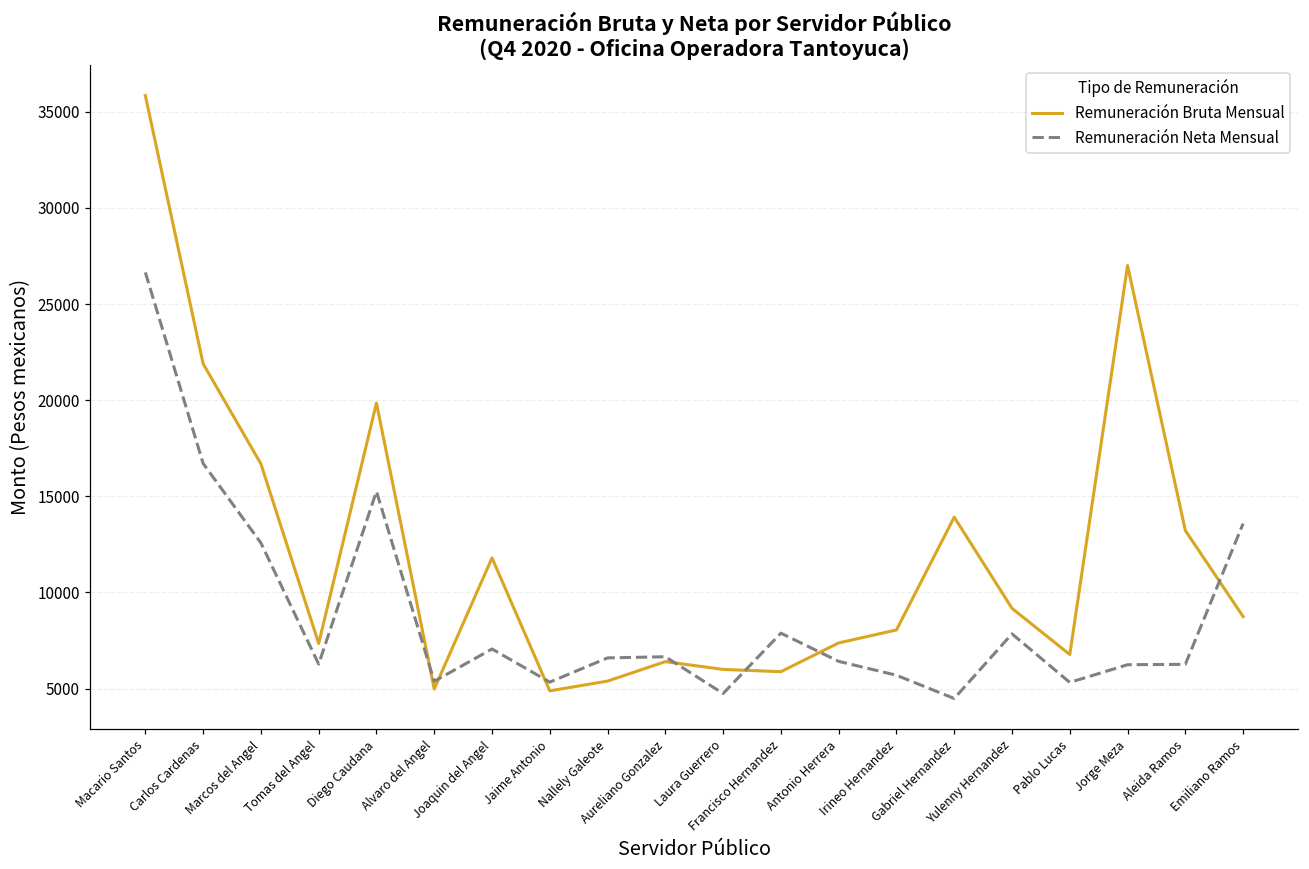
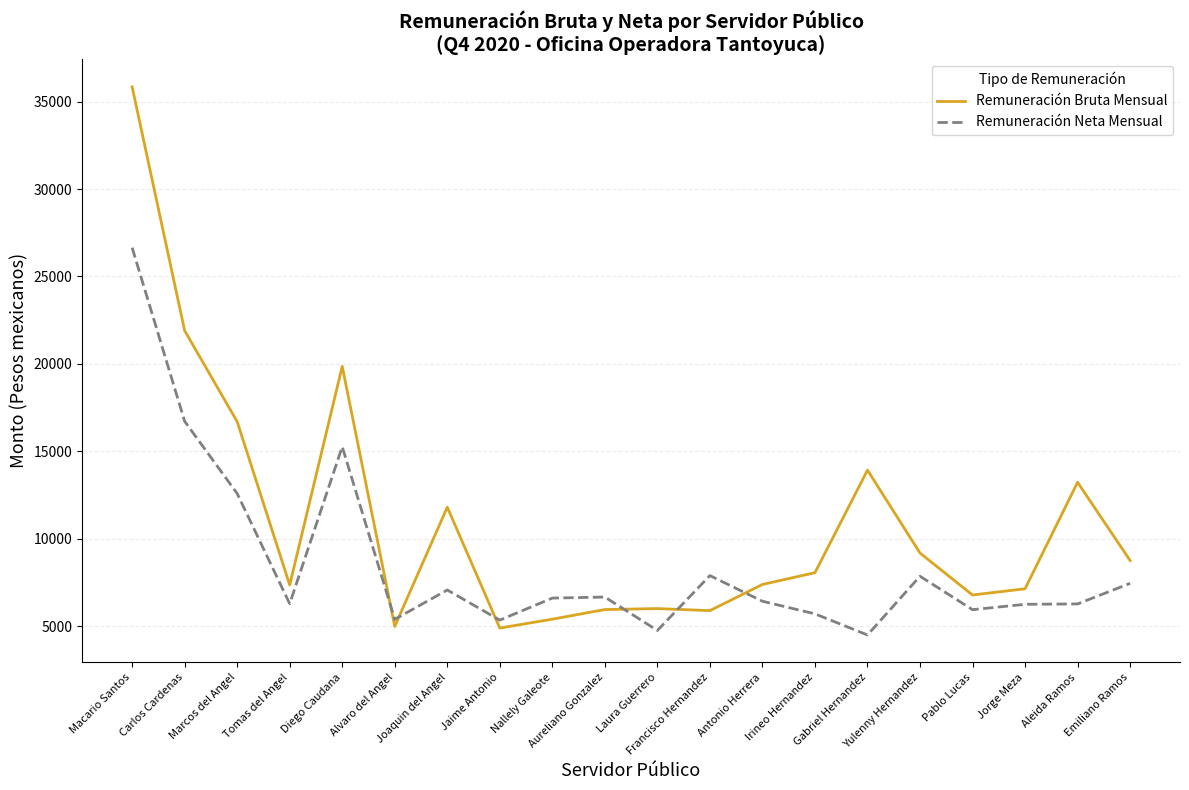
Remuneración Bruta Mensual, Aureliano Gonzalez: 6400 -> 5900
Remuneración Neta Mensual, Pablo Lucas: 5300 -> 5900
Remuneración Bruta Mensual, Jorge Meza: 27000 -> 7100
Remuneración Neta Mensual, Emiliano Ramos: 13600 -> 7400
